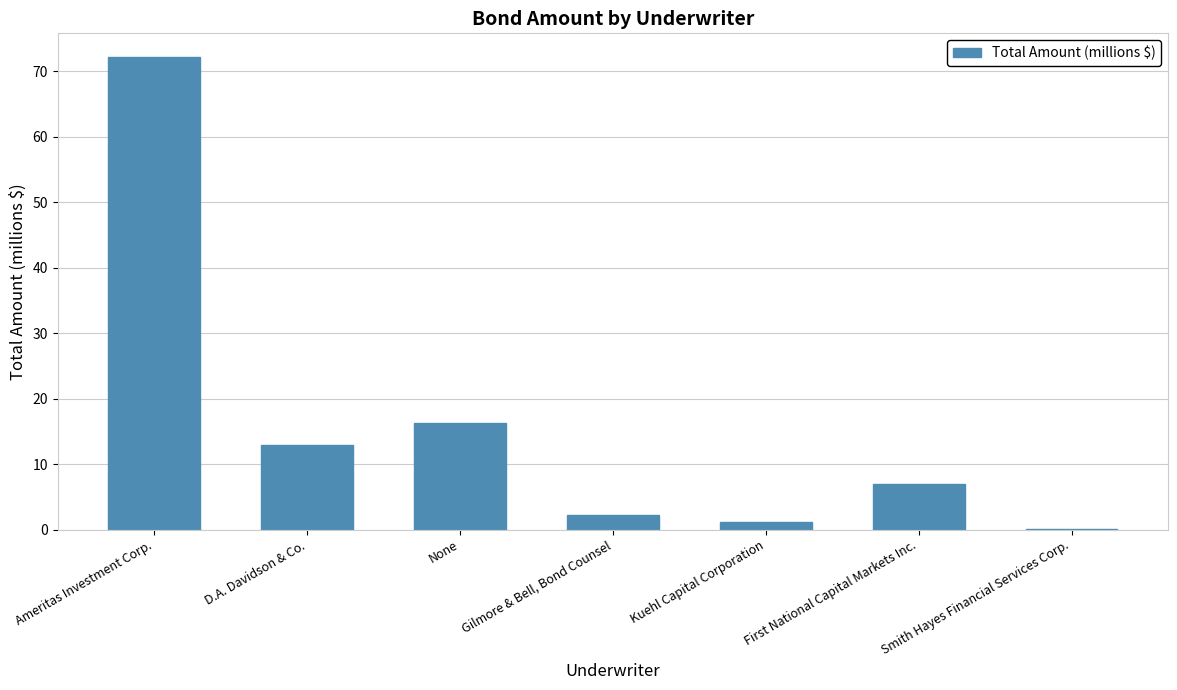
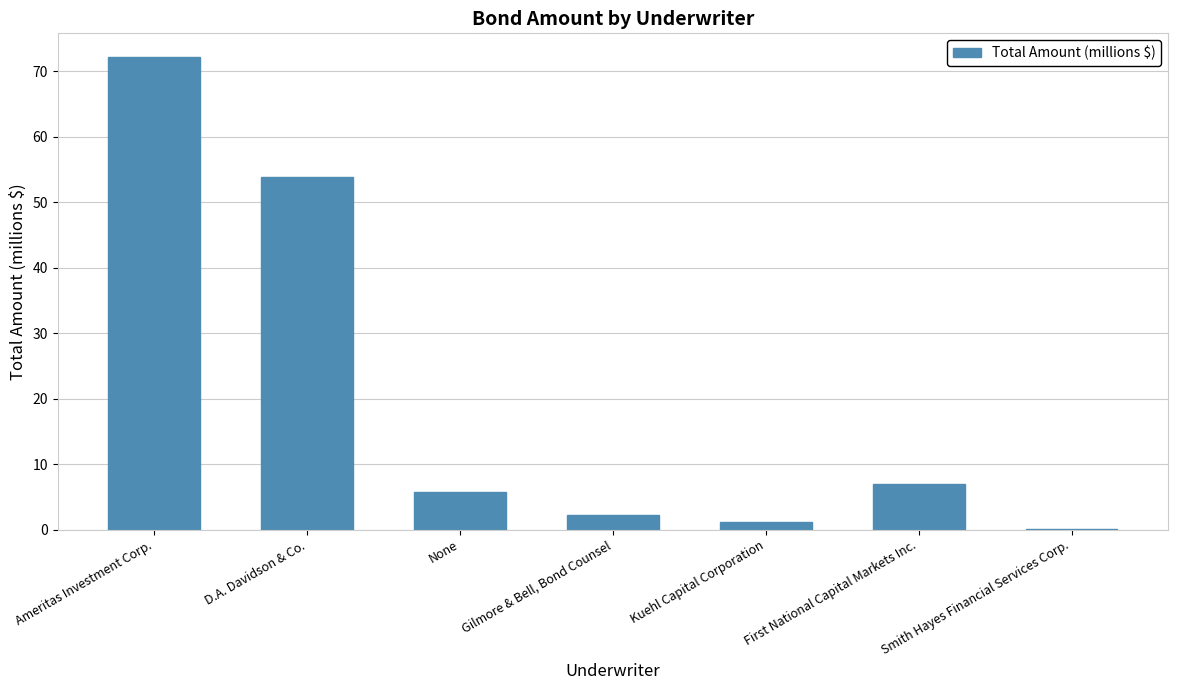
D.A. Davidson & Co.: 13 -> 54
None: 16 -> 6
